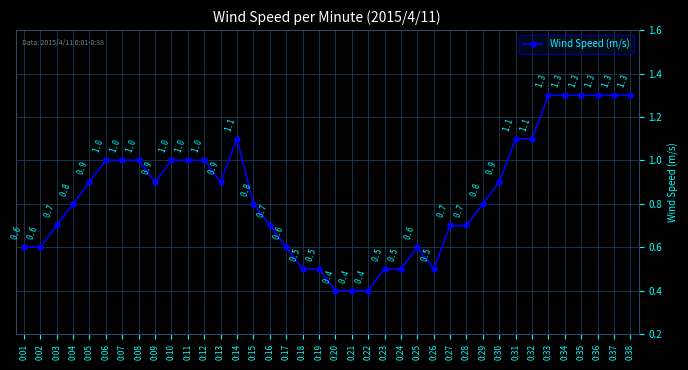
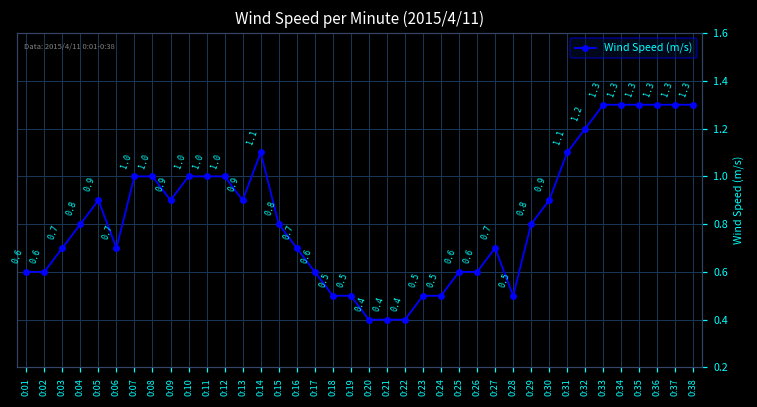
0:06: 1.0 -> 0.7
0:26: 0.5 -> 0.6
0:28: 0.7 -> 0.5
0:32: 1.1 -> 1.2
